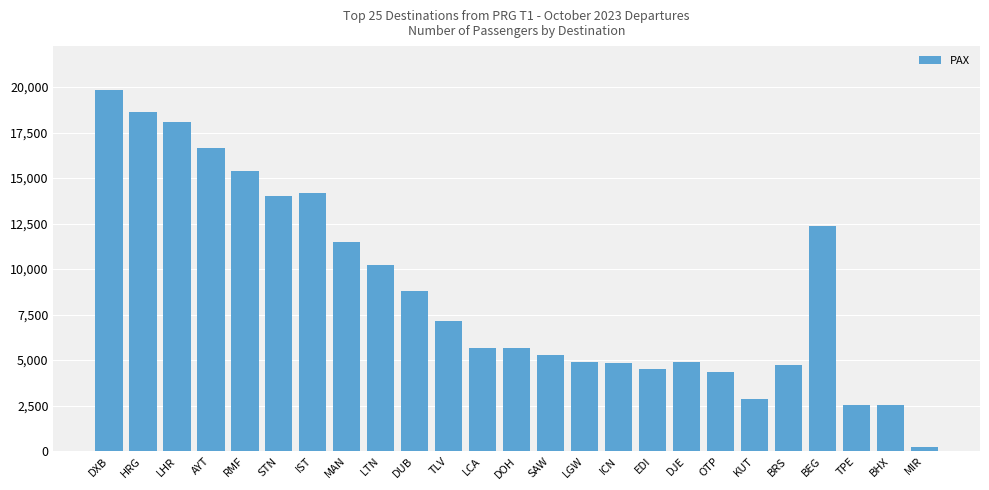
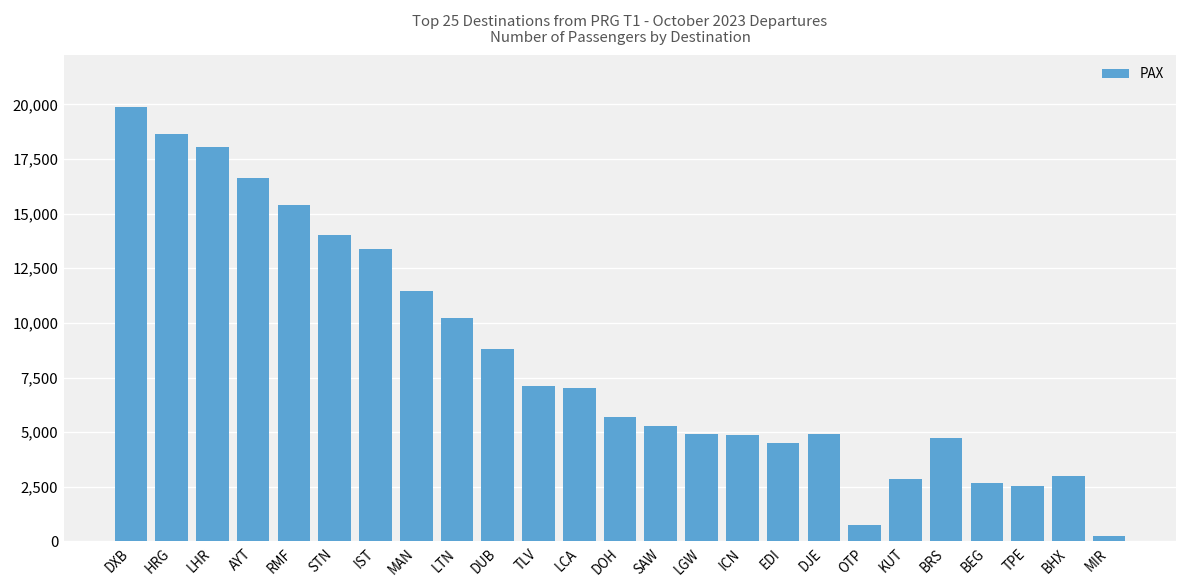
IST: 14,200 -> 13,400
LCA: 5,600 -> 7,000
OTP: 4,400 -> 700
BEG: 12,300 -> 2,700
BHX: 2,500 -> 3,000
